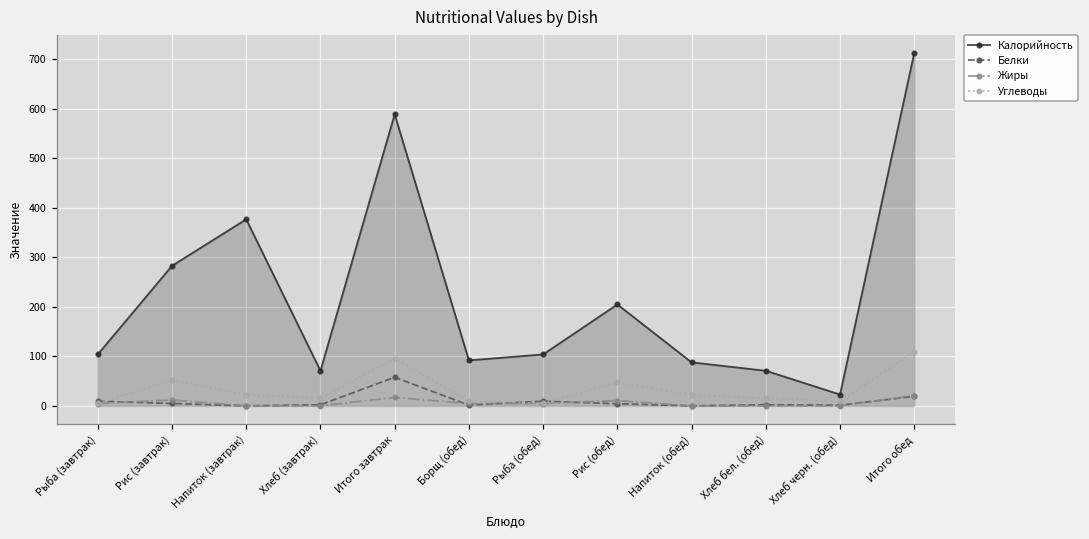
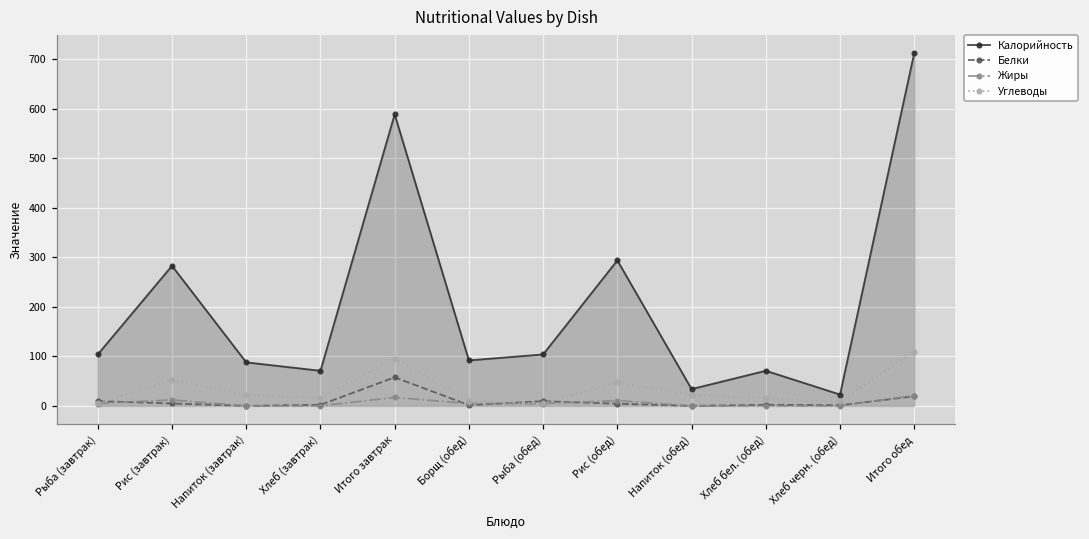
Калорийность, Напиток (завтрак): 380 -> 90
Калорийность, Рис (обед): 210 -> 290
Калорийность, Напиток (обед): 90 -> 30
